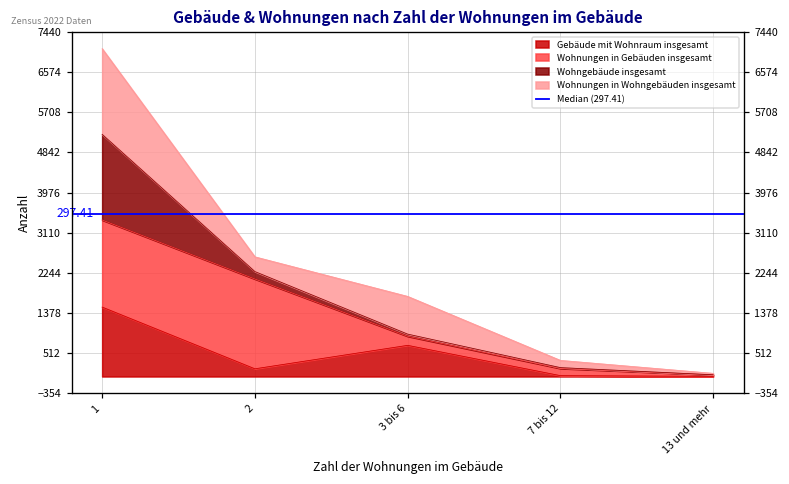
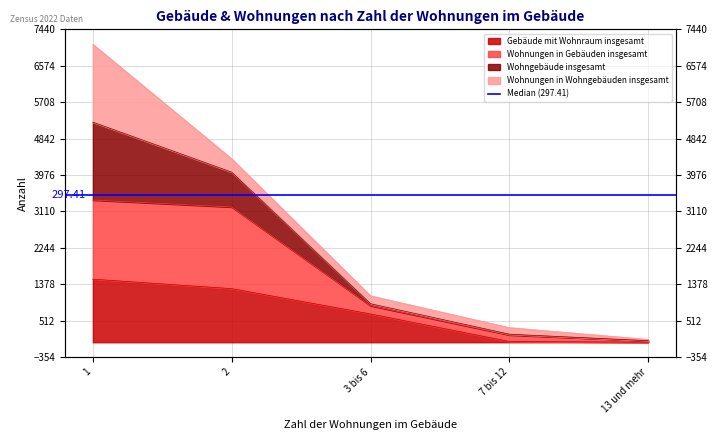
Gebäude mit Wohnraum insgesamt, 2: 200 -> 1300
Wohngebäude insgesamt, 2: 200 -> 800
Wohnungen in Wohngebäuden insgesamt, 3 bis 6: 800 -> 200
